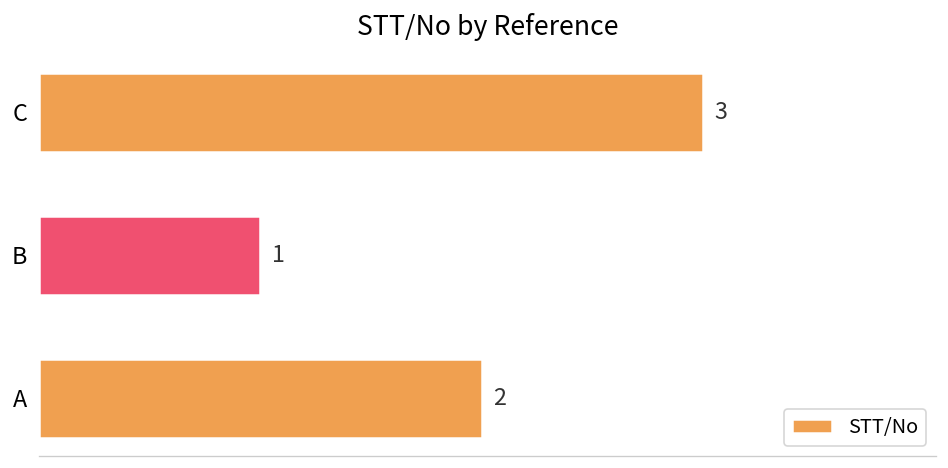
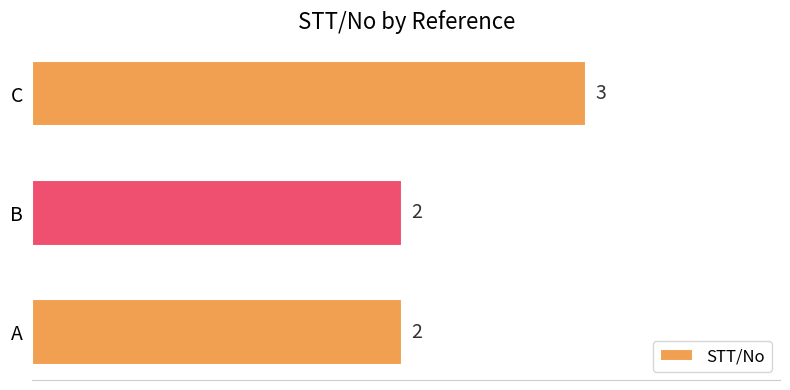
B: 1 -> 2
